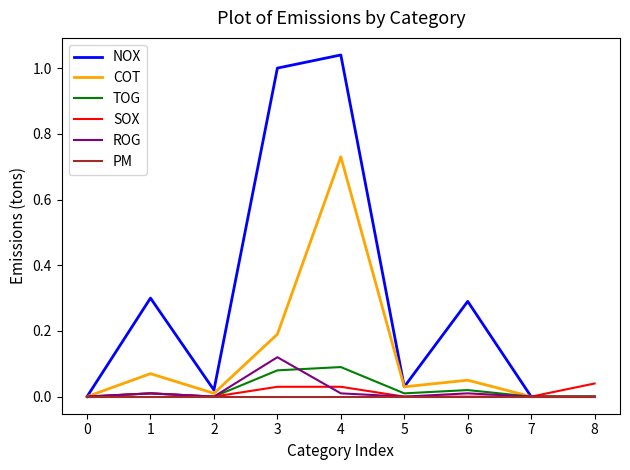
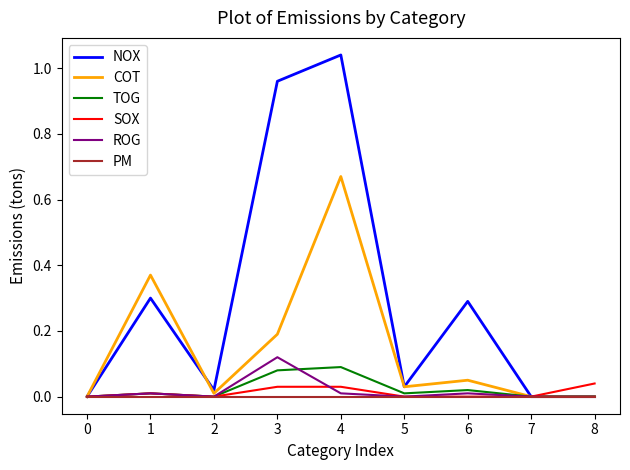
COT, 1: 0.07 -> 0.37
NOX, 3: 1.00 -> 0.96
COT, 4: 0.73 -> 0.67
